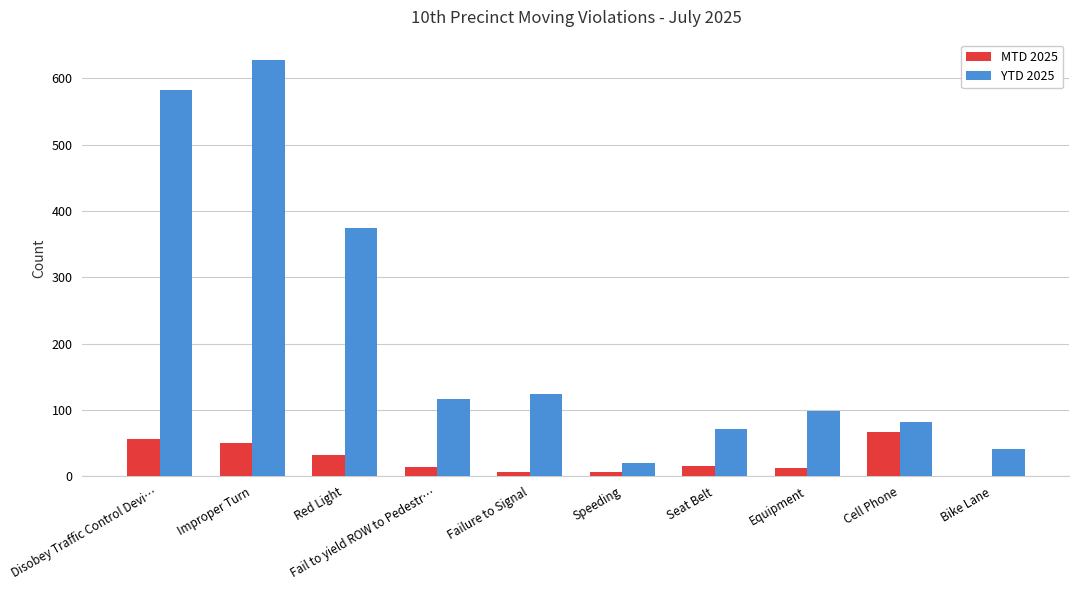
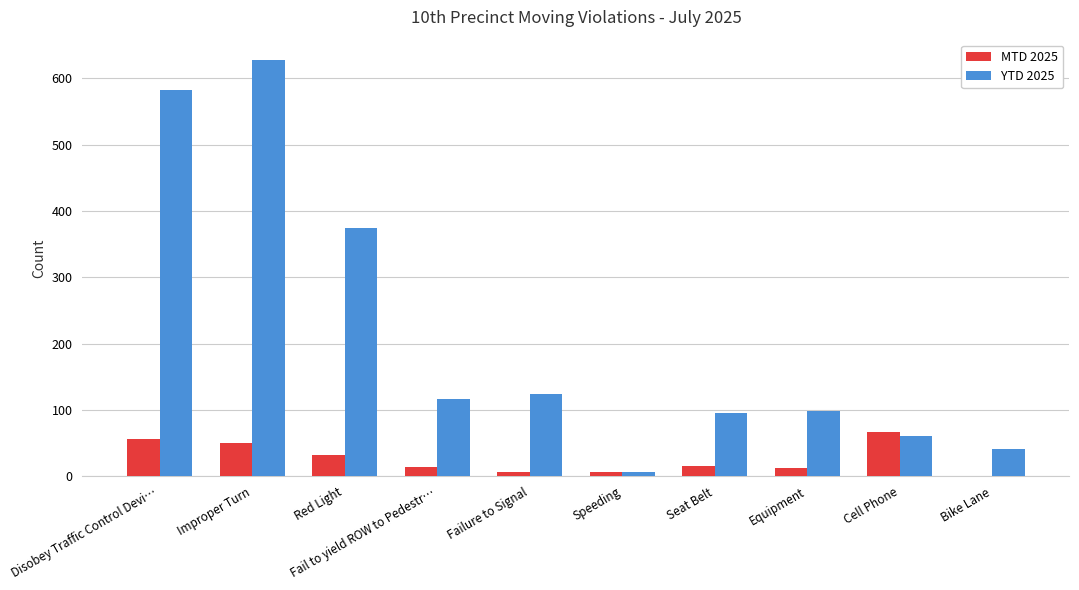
YTD 2025, Speeding: 20 -> 10
YTD 2025, Seat Belt: 70 -> 100
YTD 2025, Cell Phone: 80 -> 60
